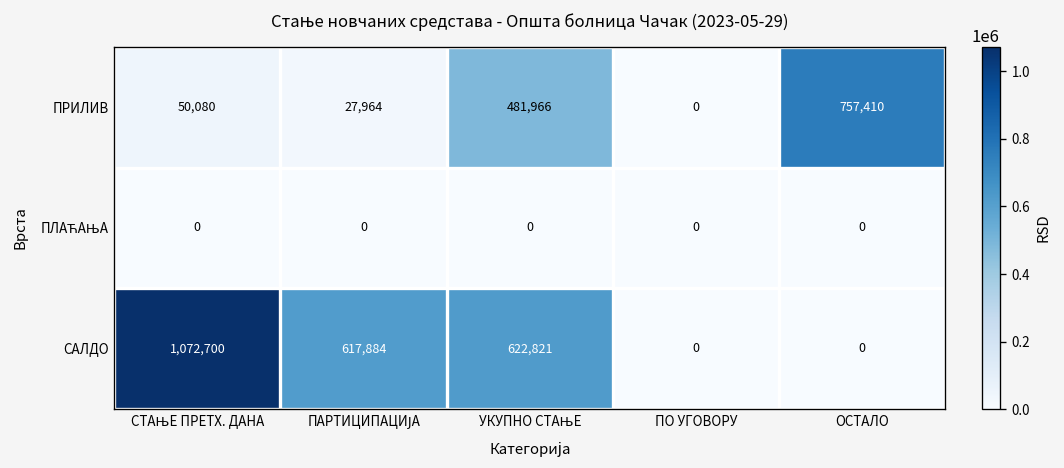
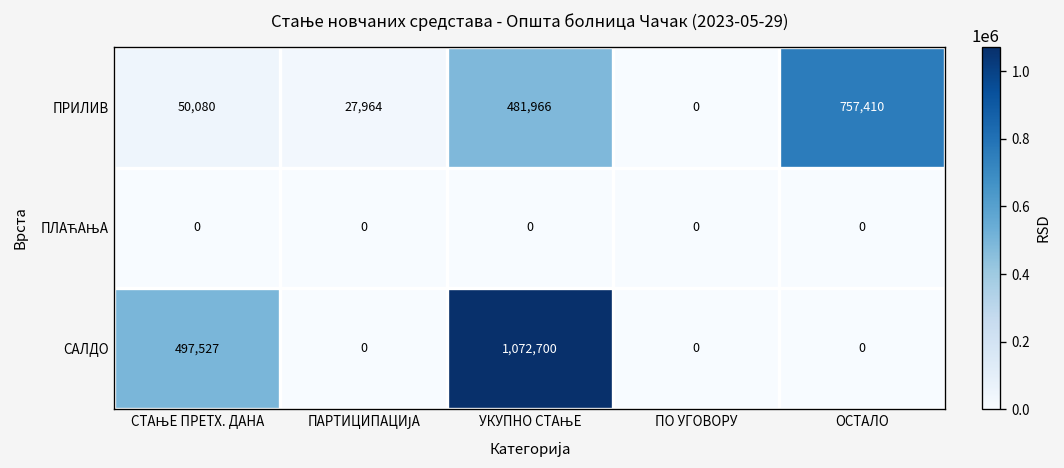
САЛДО, СТАЊЕ ПРЕТХ. ДАНА: 1,072,700 -> 497,527
САЛДО, ПАРТИЦИПАЦИЈА: 617,884 -> 0
САЛДО, УКУПНО СТАЊЕ: 622,821 -> 1,072,700
